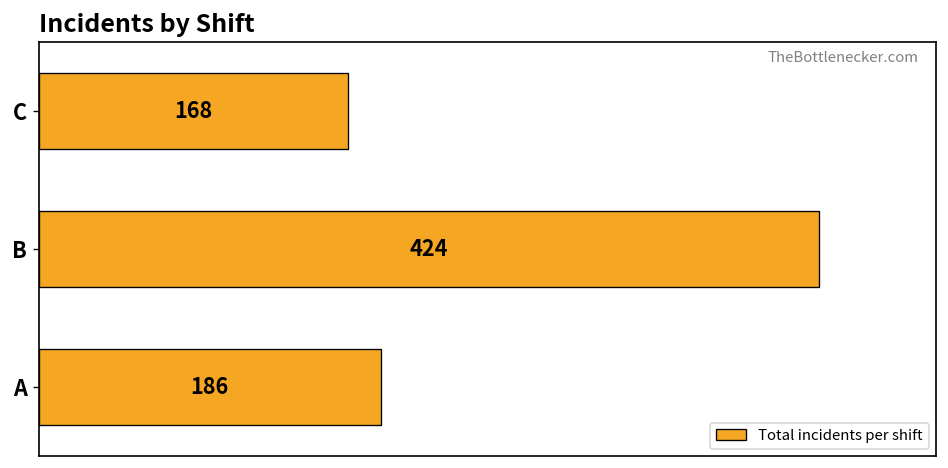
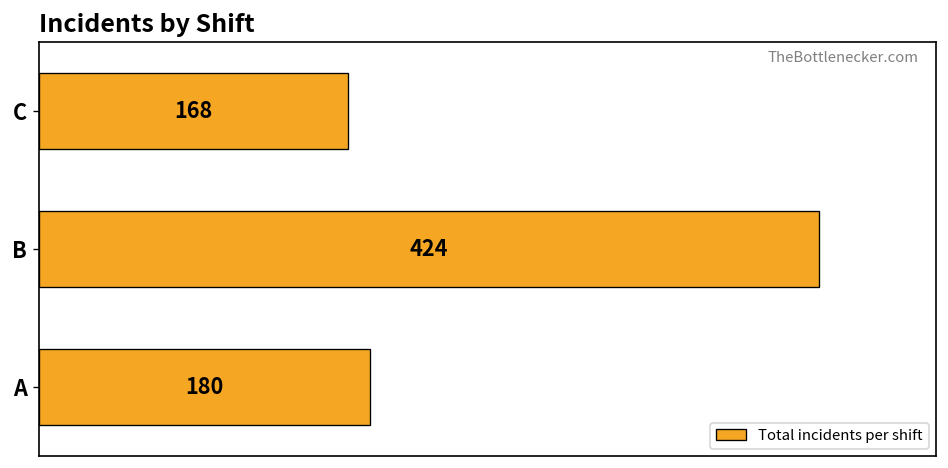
A: 186 -> 180
